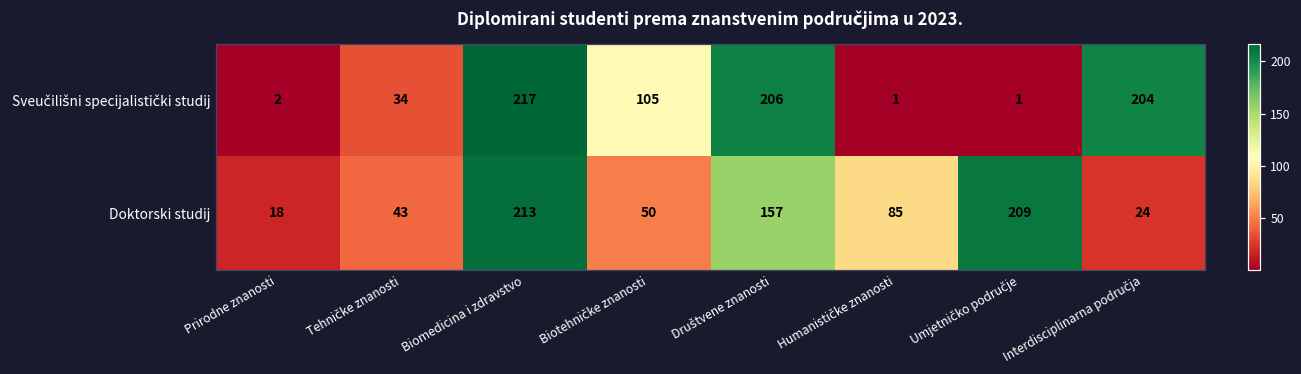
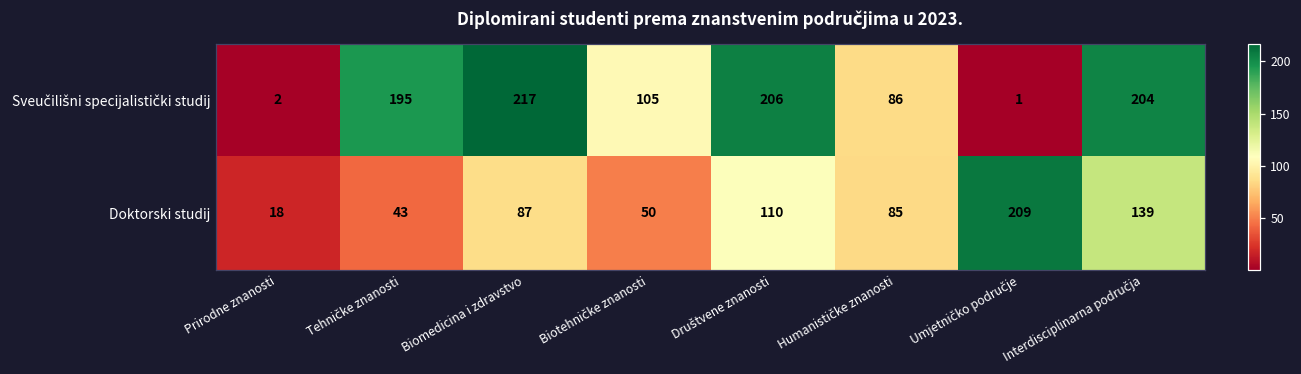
Sveučilišni specijalistički studij, Tehničke znanosti: 34 -> 195
Sveučilišni specijalistički studij, Humanističke znanosti: 1 -> 86
Doktorski studij, Biomedicina i zdravstvo: 213 -> 87
Doktorski studij, Društvene znanosti: 157 -> 110
Doktorski studij, Interdisciplinarna područja: 24 -> 139
